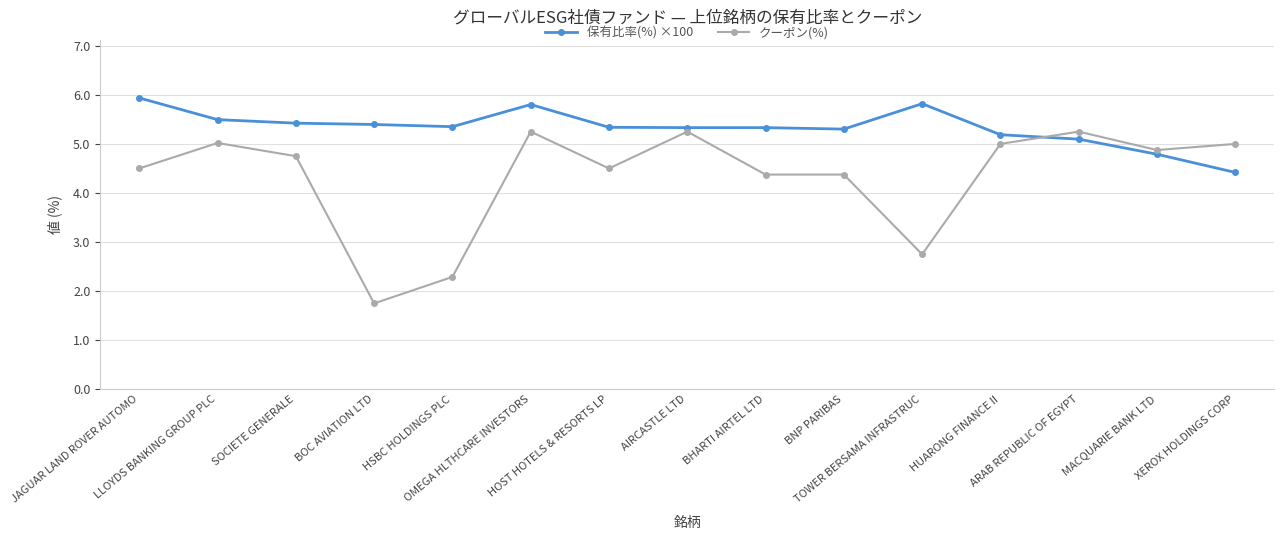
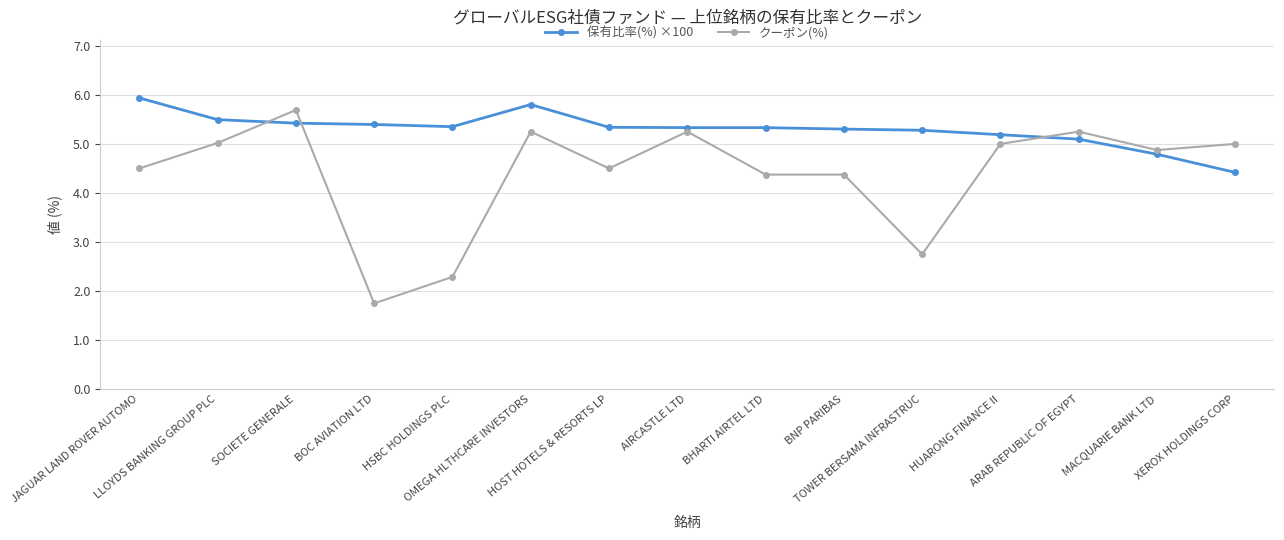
クーポン(%), SOCIETE GENERALE: 4.8 -> 5.7
保有比率(%) ×100, TOWER BERSAMA INFRASTRUC: 5.8 -> 5.3
